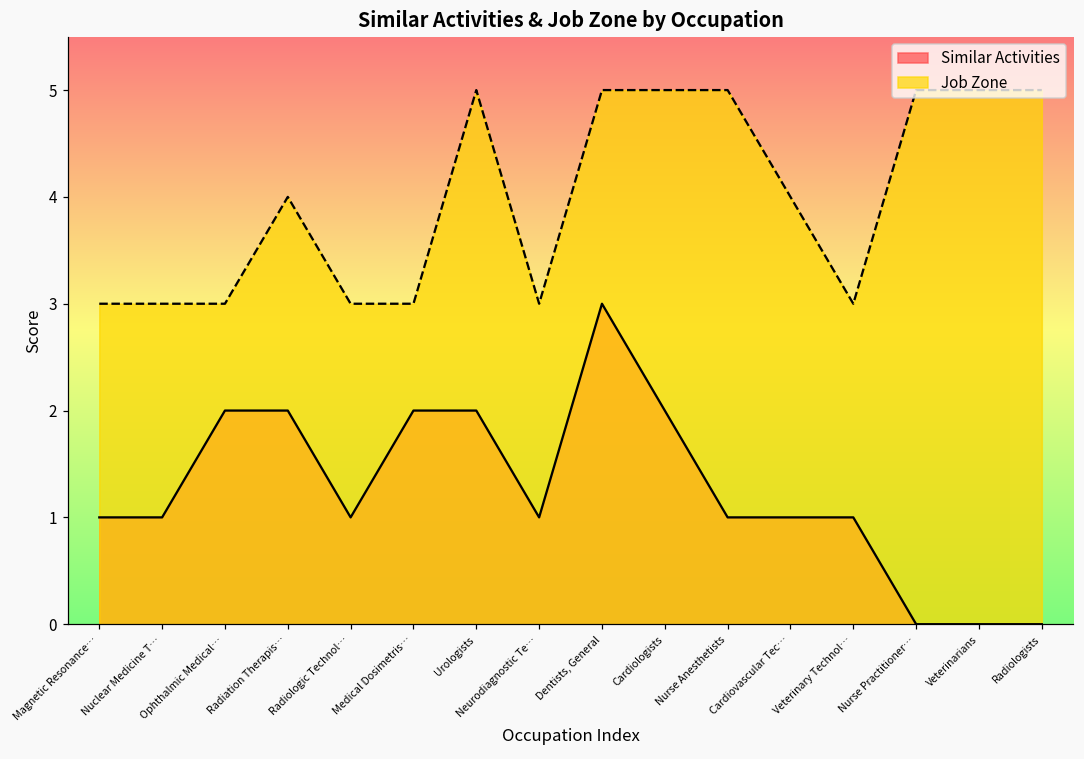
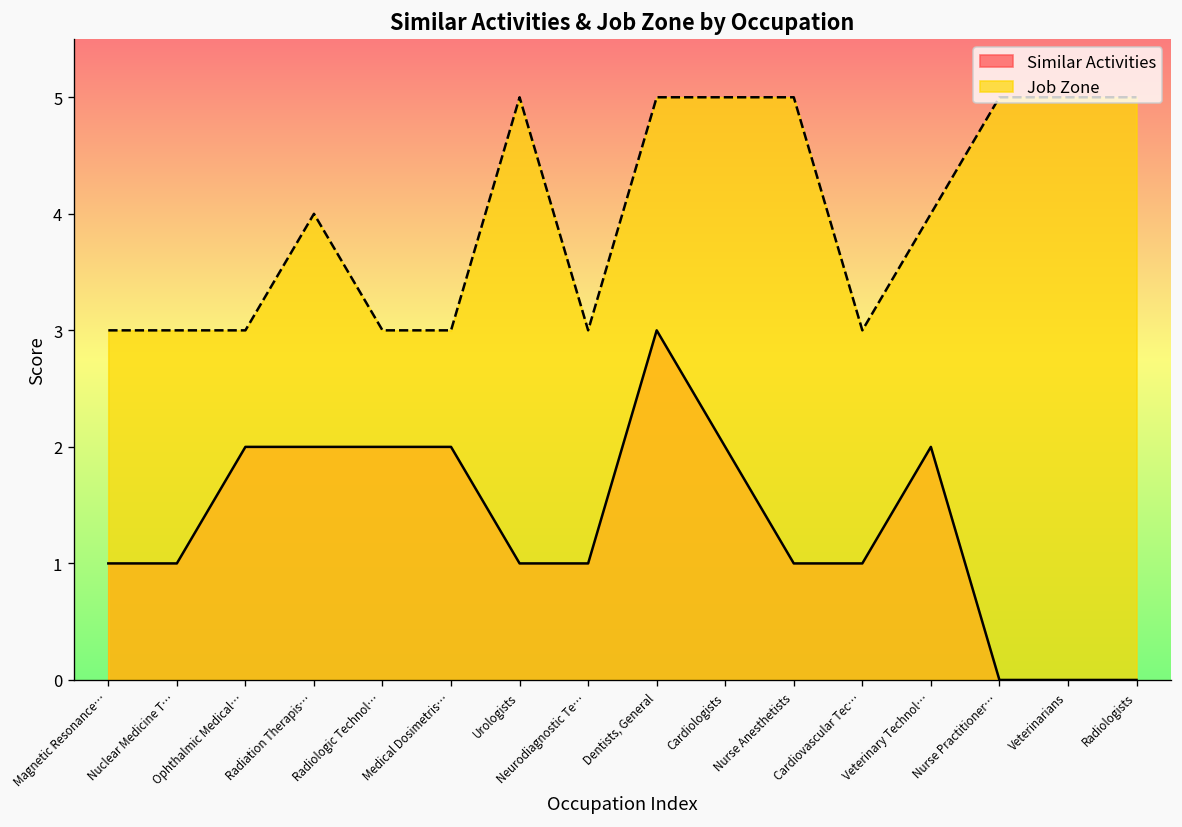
Similar Activities, Radiologic Technol…: 1 -> 2
Similar Activities, Urologists: 2 -> 1
Job Zone, Cardiovascular Tec…: 4 -> 3
Similar Activities, Veterinary Technol…: 1 -> 2
Job Zone, Veterinary Technol…: 3 -> 4
